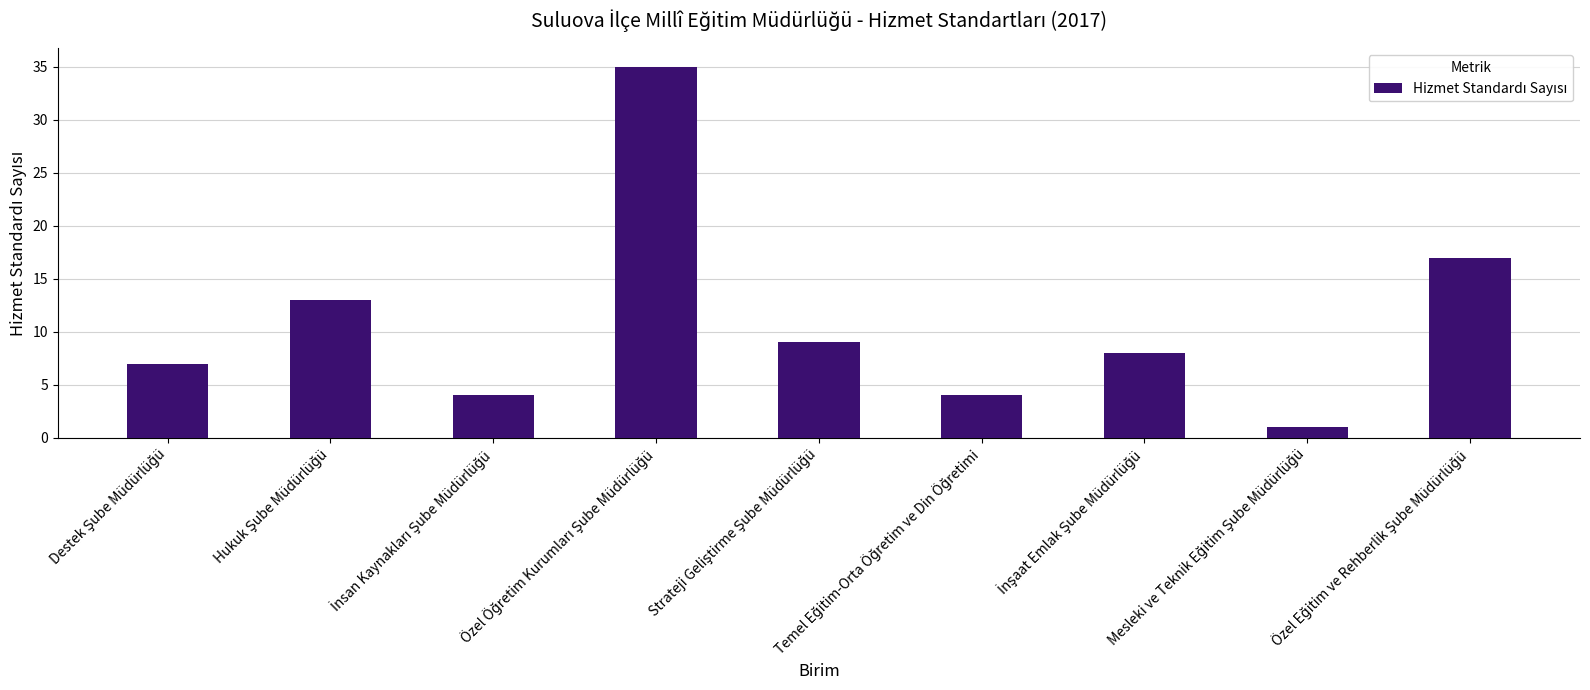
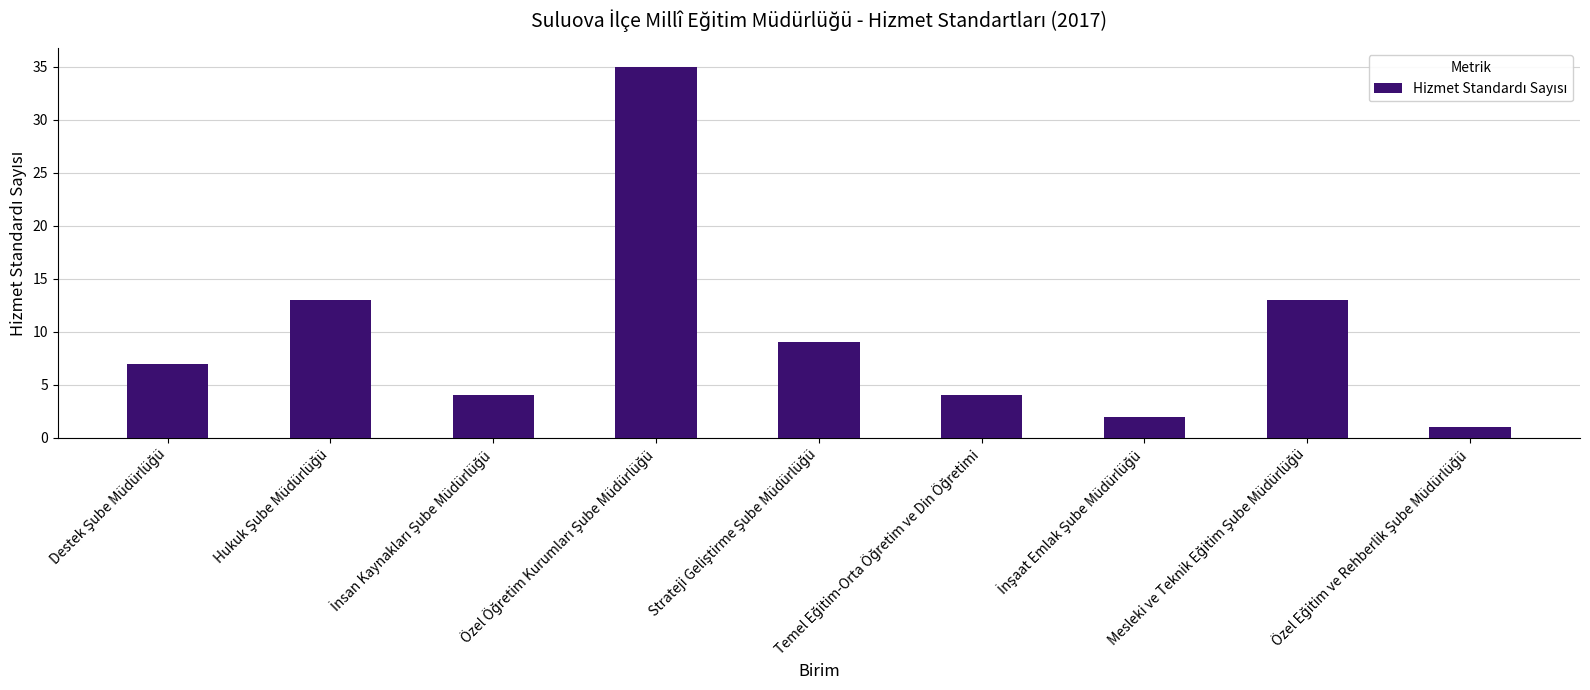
İnşaat Emlak Şube Müdürlüğü: 8 -> 2
Mesleki ve Teknik Eğitim Şube Müdürlüğü: 1 -> 13
Özel Eğitim ve Rehberlik Şube Müdürlüğü: 17 -> 1
